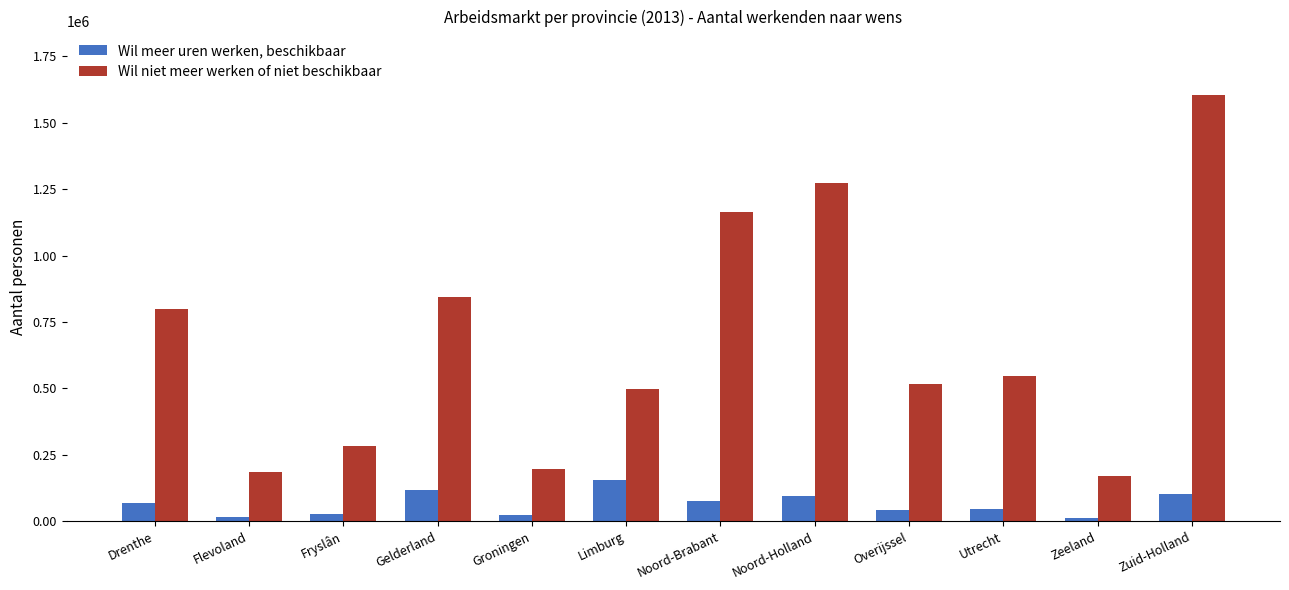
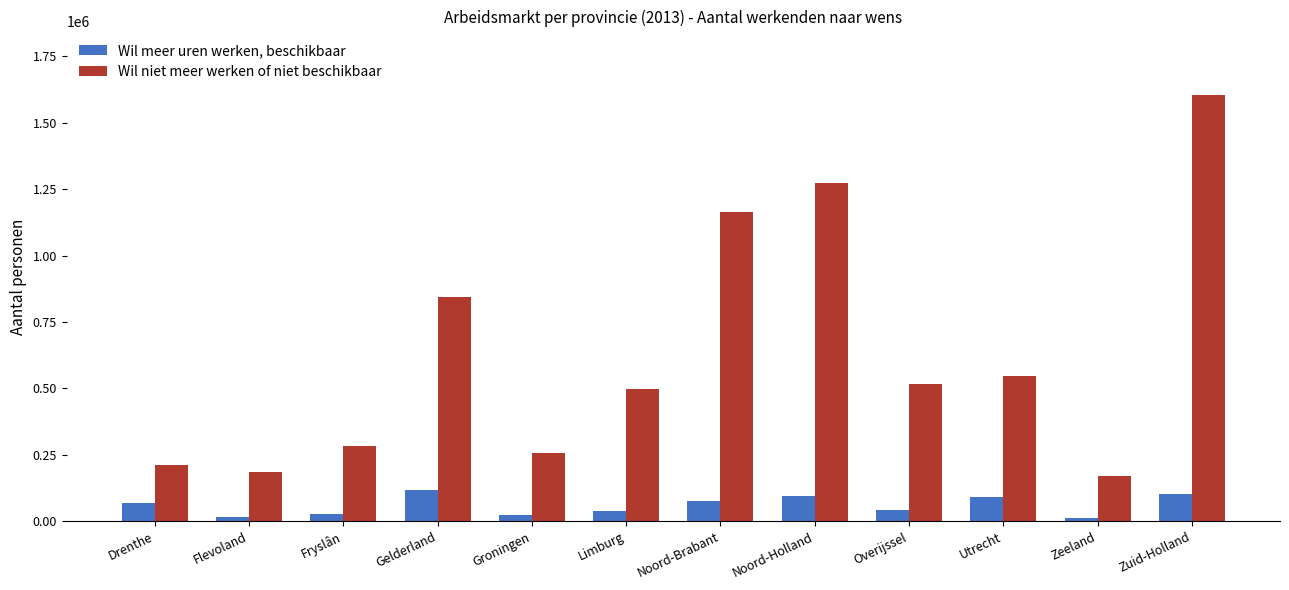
Wil niet meer werken of niet beschikbaar, Drenthe: 800000 -> 210000
Wil niet meer werken of niet beschikbaar, Groningen: 200000 -> 260000
Wil meer uren werken, beschikbaar, Limburg: 150000 -> 40000
Wil meer uren werken, beschikbaar, Utrecht: 40000 -> 90000
